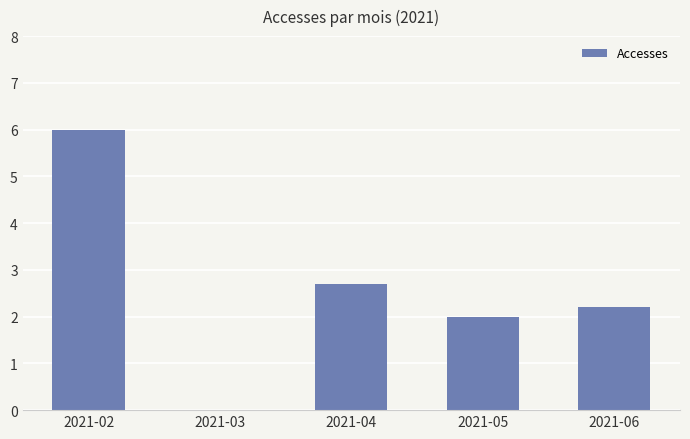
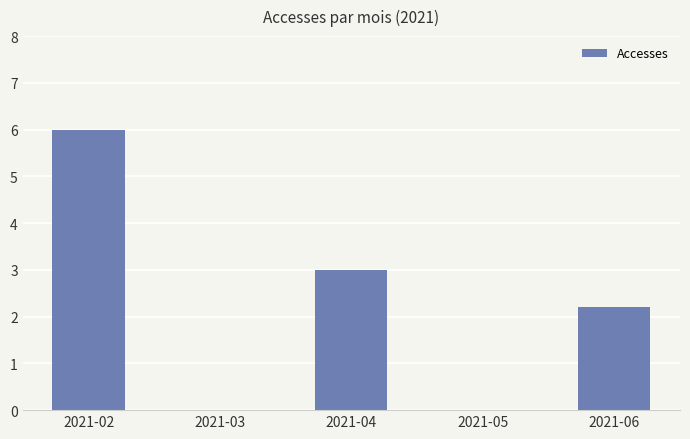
2021-04: 2.7 -> 3.0
2021-05: 2 -> 0
